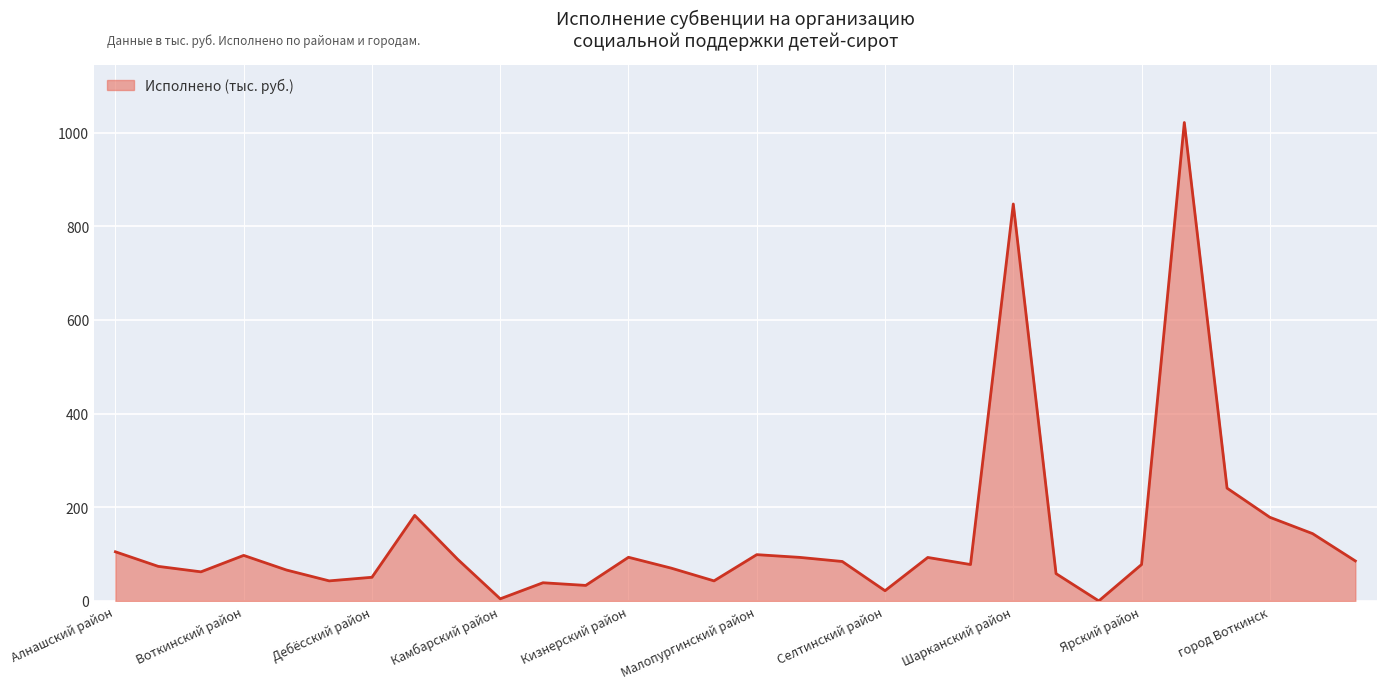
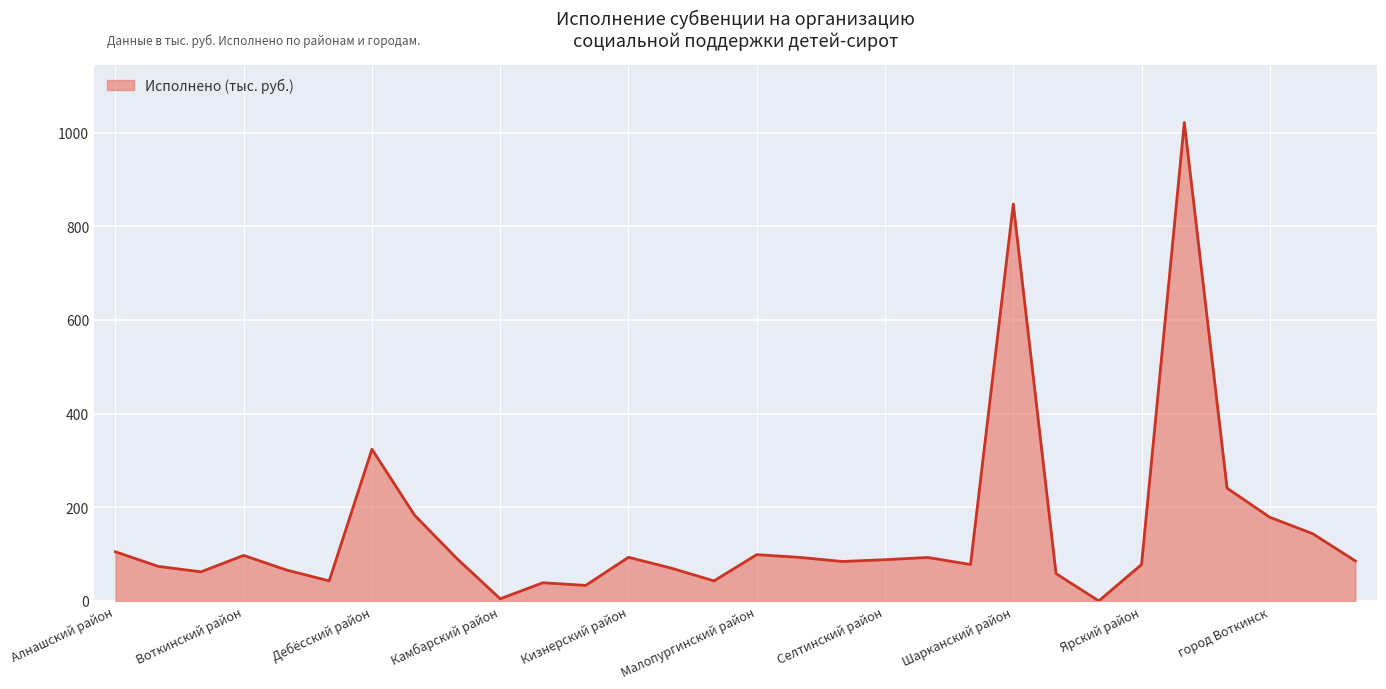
Дебёсский район: 50 -> 320
Селтинский район: 20 -> 90
